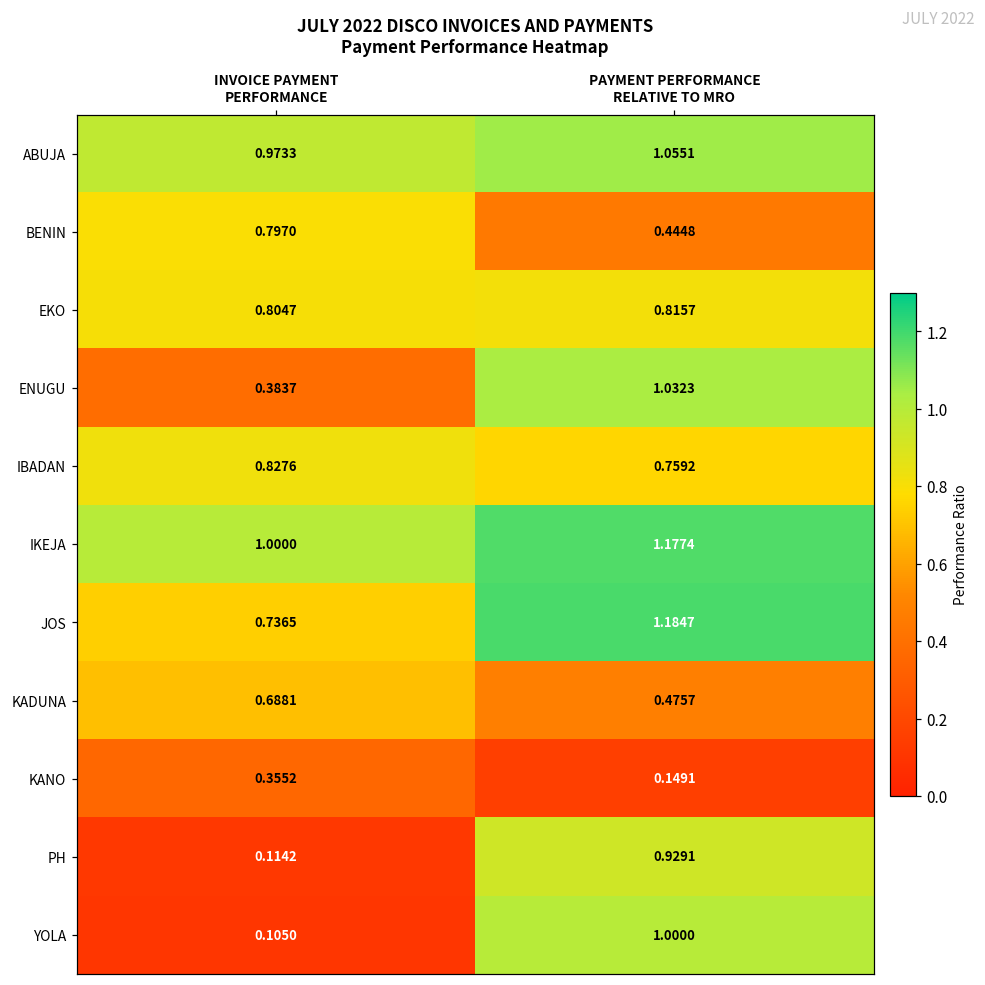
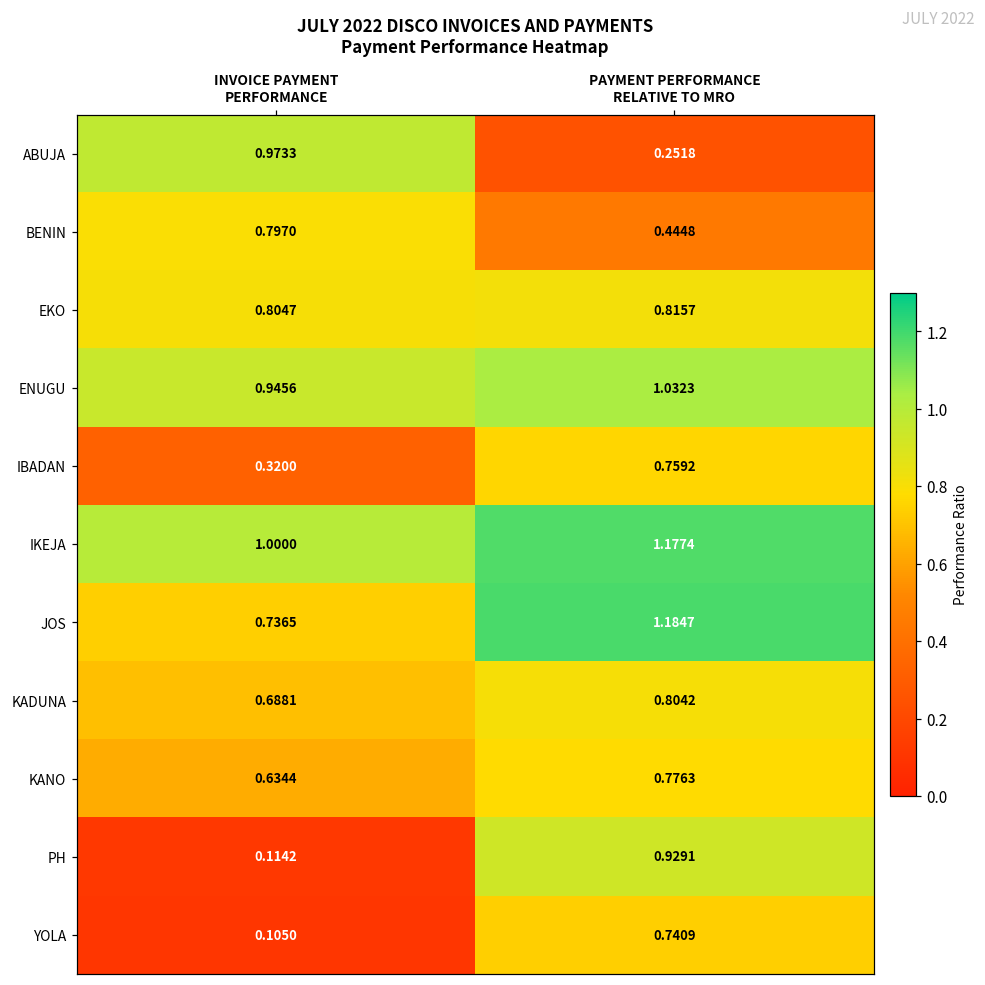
ABUJA, PAYMENT PERFORMANCE RELATIVE TO MRO: 1.0551 -> 0.2518
ENUGU, INVOICE PAYMENT PERFORMANCE: 0.3837 -> 0.9456
IBADAN, INVOICE PAYMENT PERFORMANCE: 0.8276 -> 0.3200
KADUNA, PAYMENT PERFORMANCE RELATIVE TO MRO: 0.4757 -> 0.8042
KANO, INVOICE PAYMENT PERFORMANCE: 0.3552 -> 0.6344
KANO, PAYMENT PERFORMANCE RELATIVE TO MRO: 0.1491 -> 0.7763
YOLA, PAYMENT PERFORMANCE RELATIVE TO MRO: 1.0000 -> 0.7409
